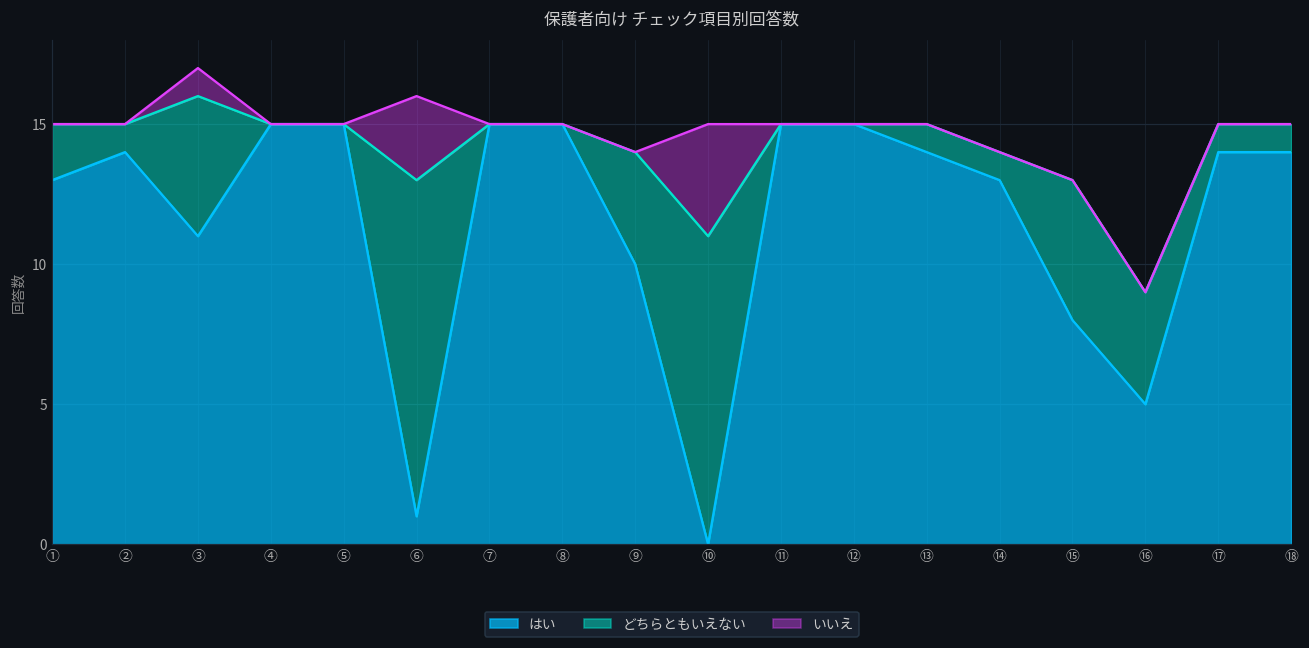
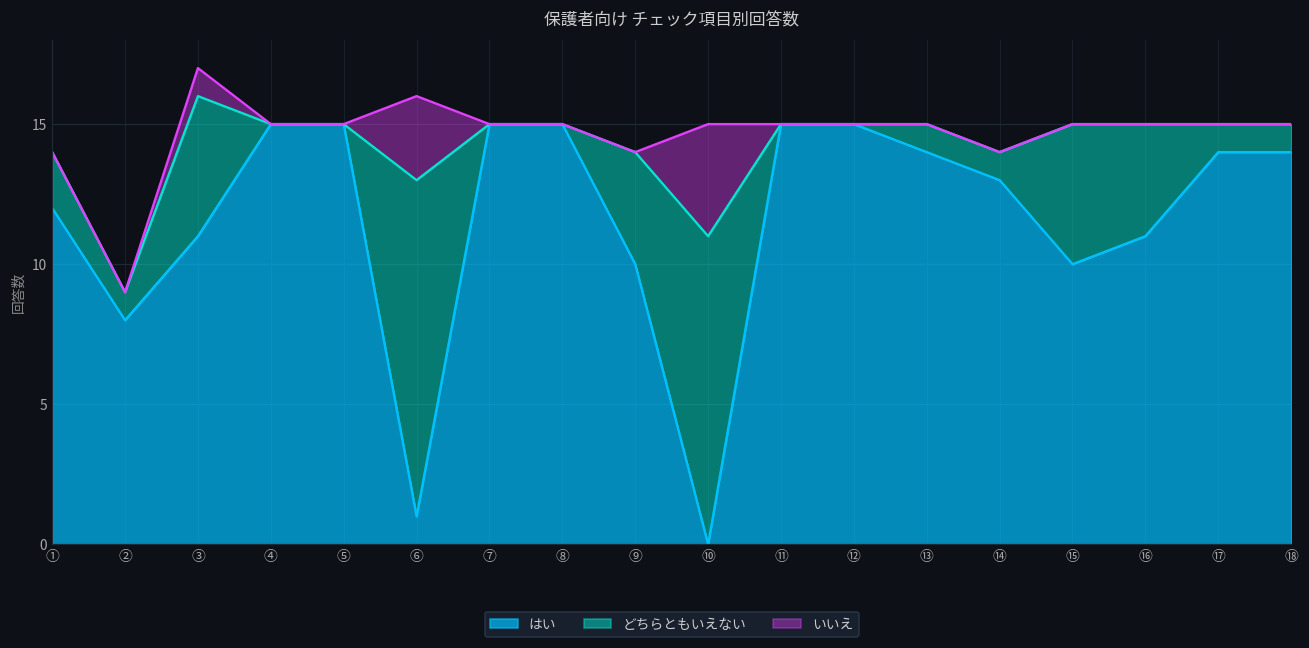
はい, ①: 13 -> 12
はい, ②: 14 -> 8
はい, ⑮: 8 -> 10
はい, ⑯: 5 -> 11
